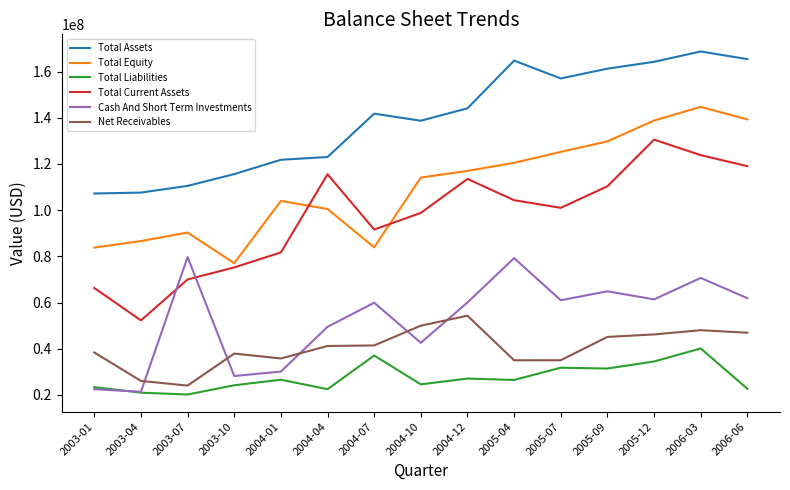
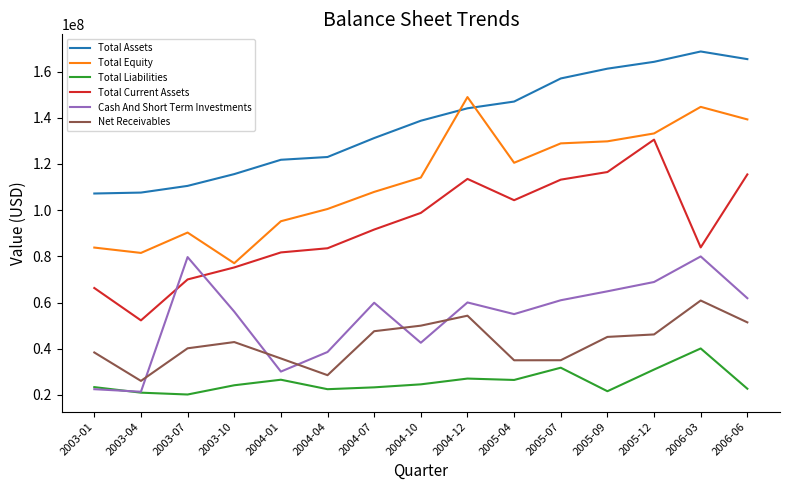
Total Equity, 2003-04: 87000000 -> 81000000
Net Receivables, 2003-07: 24000000 -> 40000000
Cash And Short Term Investments, 2003-10: 28000000 -> 56000000
Net Receivables, 2003-10: 38000000 -> 43000000
Total Equity, 2004-01: 104000000 -> 95000000
Total Current Assets, 2004-04: 116000000 -> 84000000
Cash And Short Term Investments, 2004-04: 49000000 -> 39000000
Net Receivables, 2004-04: 41000000 -> 29000000
Total Assets, 2004-07: 142000000 -> 131000000
Total Equity, 2004-07: 84000000 -> 108000000
Total Liabilities, 2004-07: 37000000 -> 23000000
Net Receivables, 2004-07: 41000000 -> 48000000
Total Equity, 2004-12: 117000000 -> 149000000
Total Assets, 2005-04: 165000000 -> 147000000
Cash And Short Term Investments, 2005-04: 79000000 -> 55000000
Total Equity, 2005-07: 125000000 -> 129000000
Total Current Assets, 2005-07: 101000000 -> 113000000
Total Liabilities, 2005-09: 31000000 -> 22000000
Total Current Assets, 2005-09: 110000000 -> 116000000
Total Equity, 2005-12: 139000000 -> 133000000
Total Liabilities, 2005-12: 35000000 -> 31000000
Cash And Short Term Investments, 2005-12: 61000000 -> 69000000
Total Current Assets, 2006-03: 124000000 -> 84000000
Cash And Short Term Investments, 2006-03: 71000000 -> 80000000
Net Receivables, 2006-03: 48000000 -> 61000000
Total Current Assets, 2006-06: 119000000 -> 115000000
Net Receivables, 2006-06: 47000000 -> 51000000
